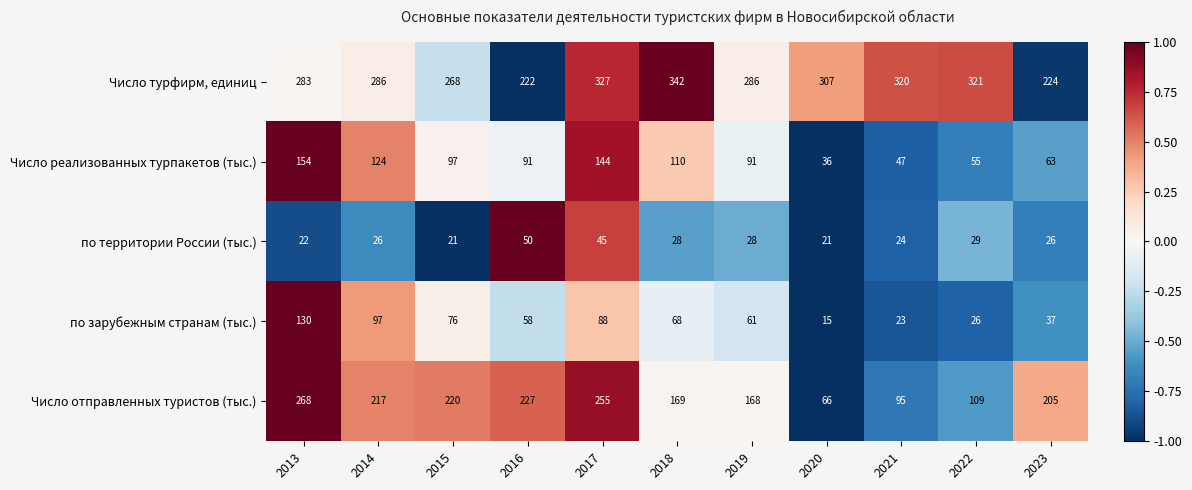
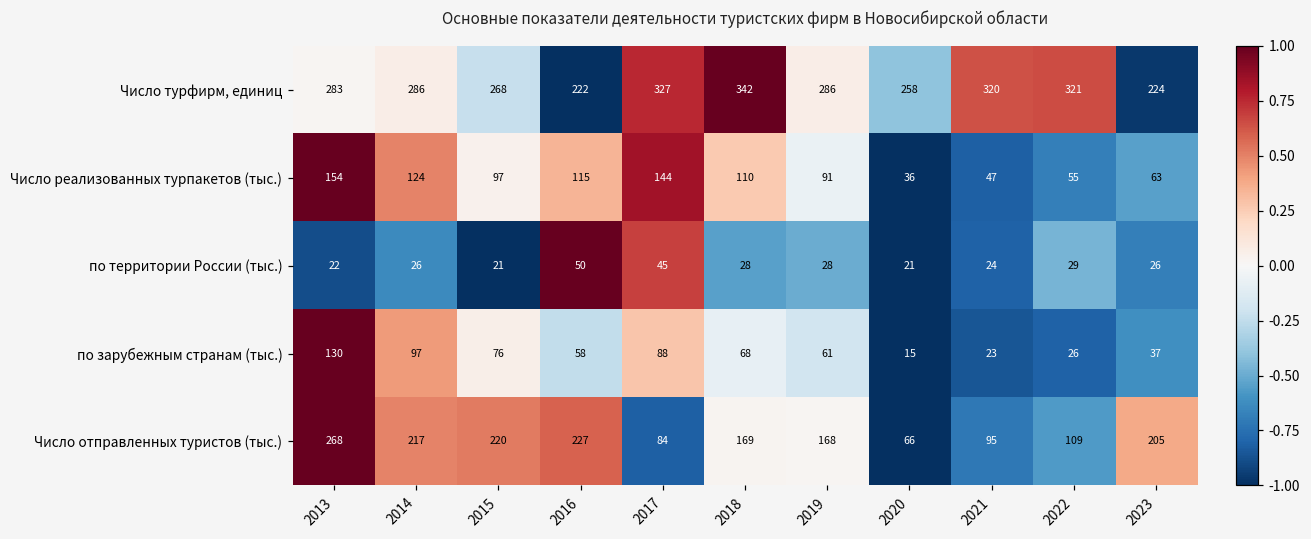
Число турфирм, единиц, 2020: 307 -> 258
Число реализованных турпакетов (тыс.), 2016: 91 -> 115
Число отправленных туристов (тыс.), 2017: 255 -> 84
